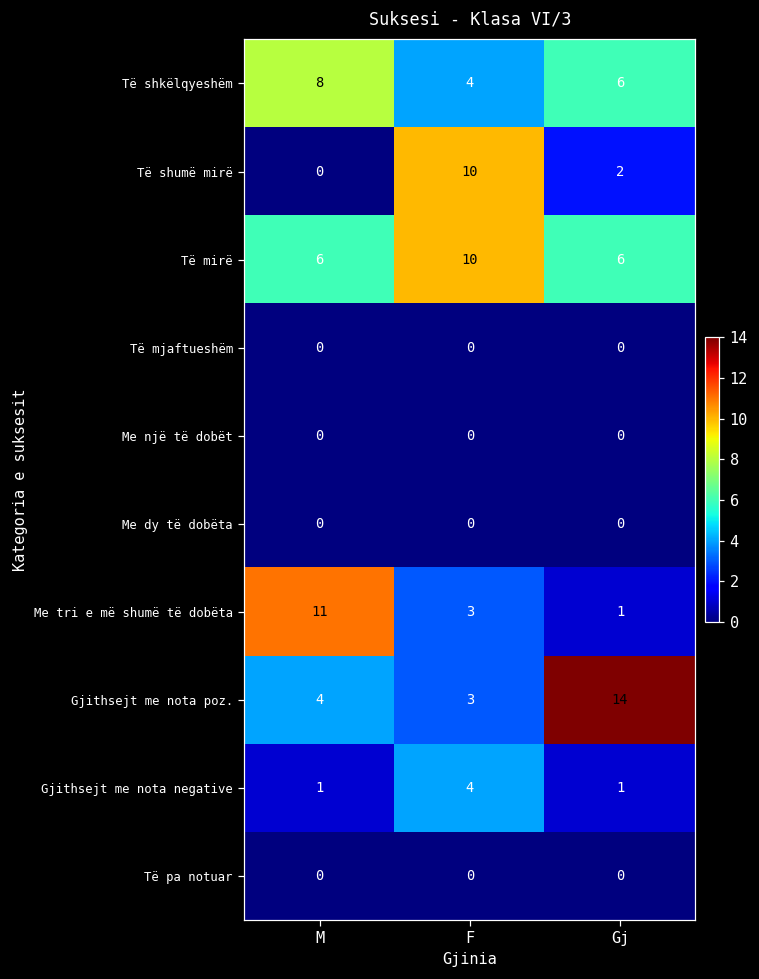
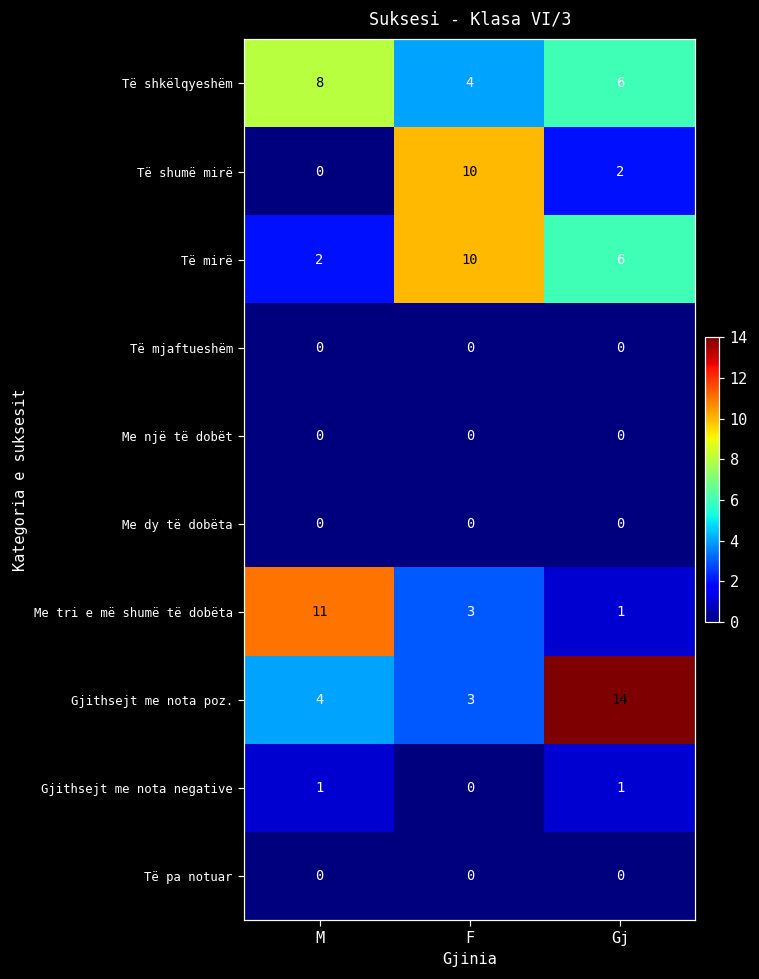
Të mirë, M: 6 -> 2
Gjithsejt me nota negative, F: 4 -> 0
